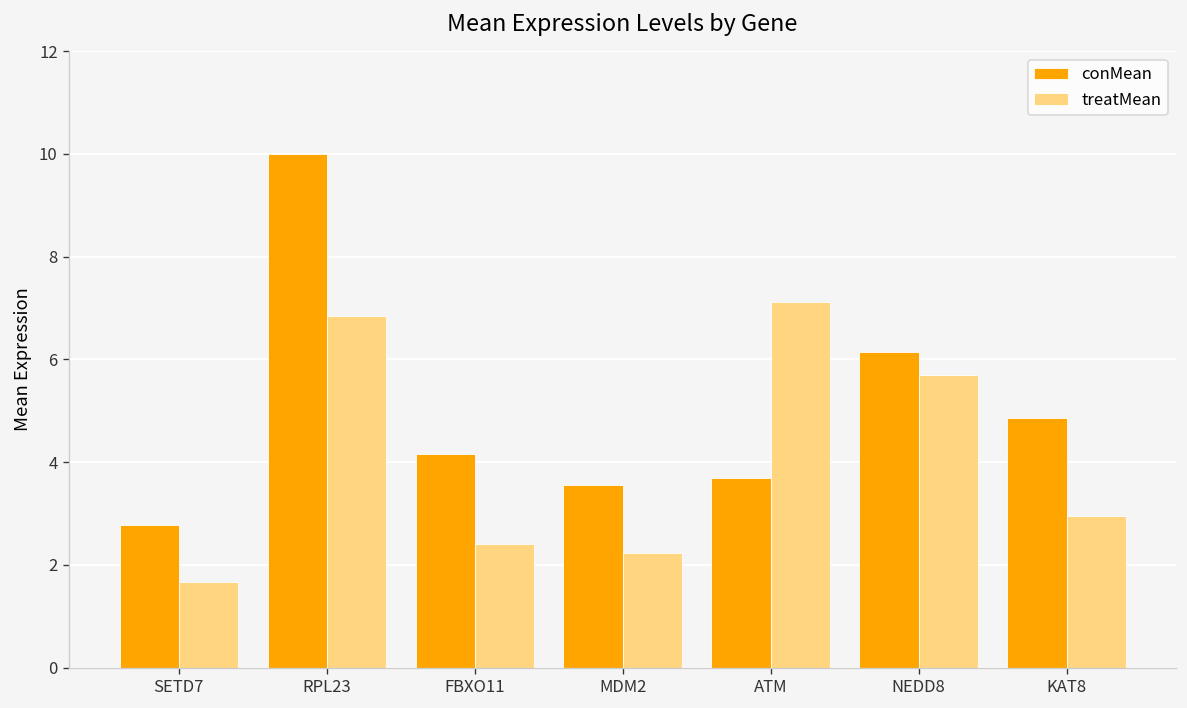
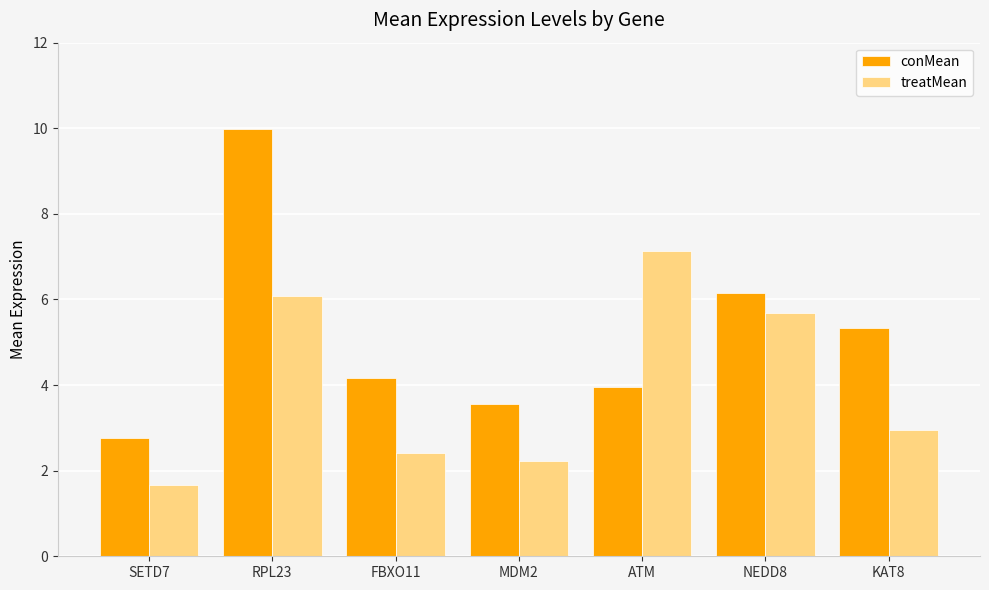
treatMean, RPL23: 6.8 -> 6.1
conMean, ATM: 3.7 -> 4.0
conMean, KAT8: 4.9 -> 5.3
